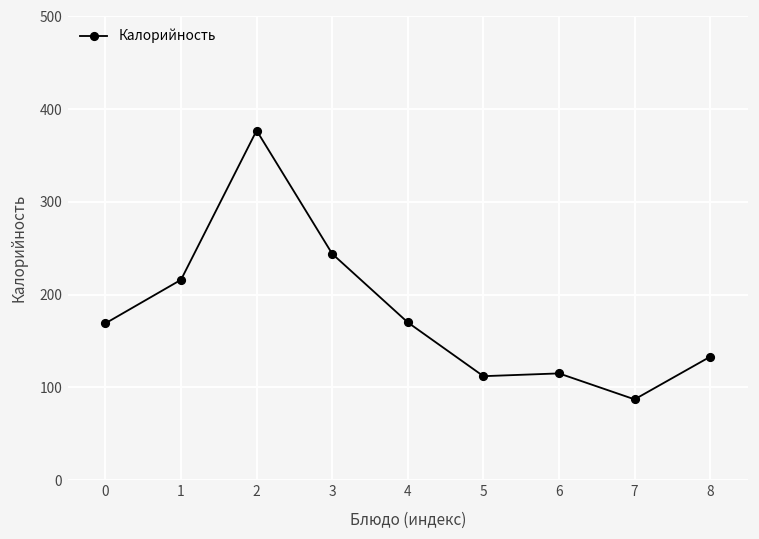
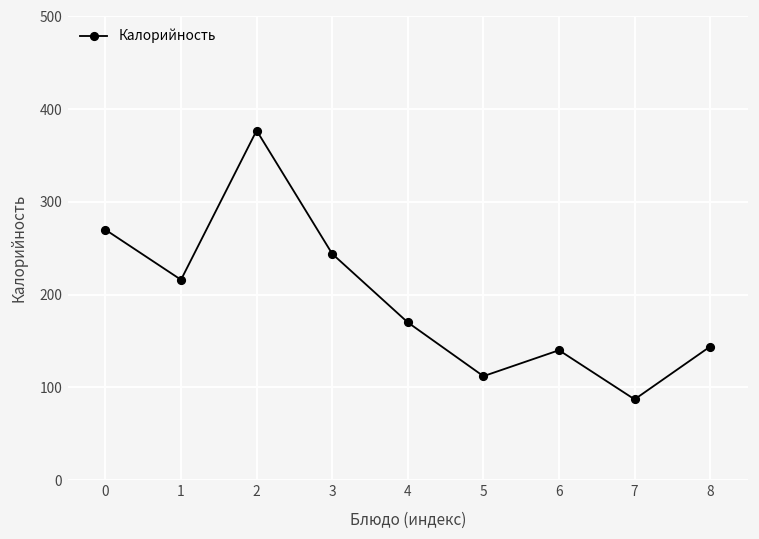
0: 170 -> 270
6: 120 -> 140
8: 130 -> 140
